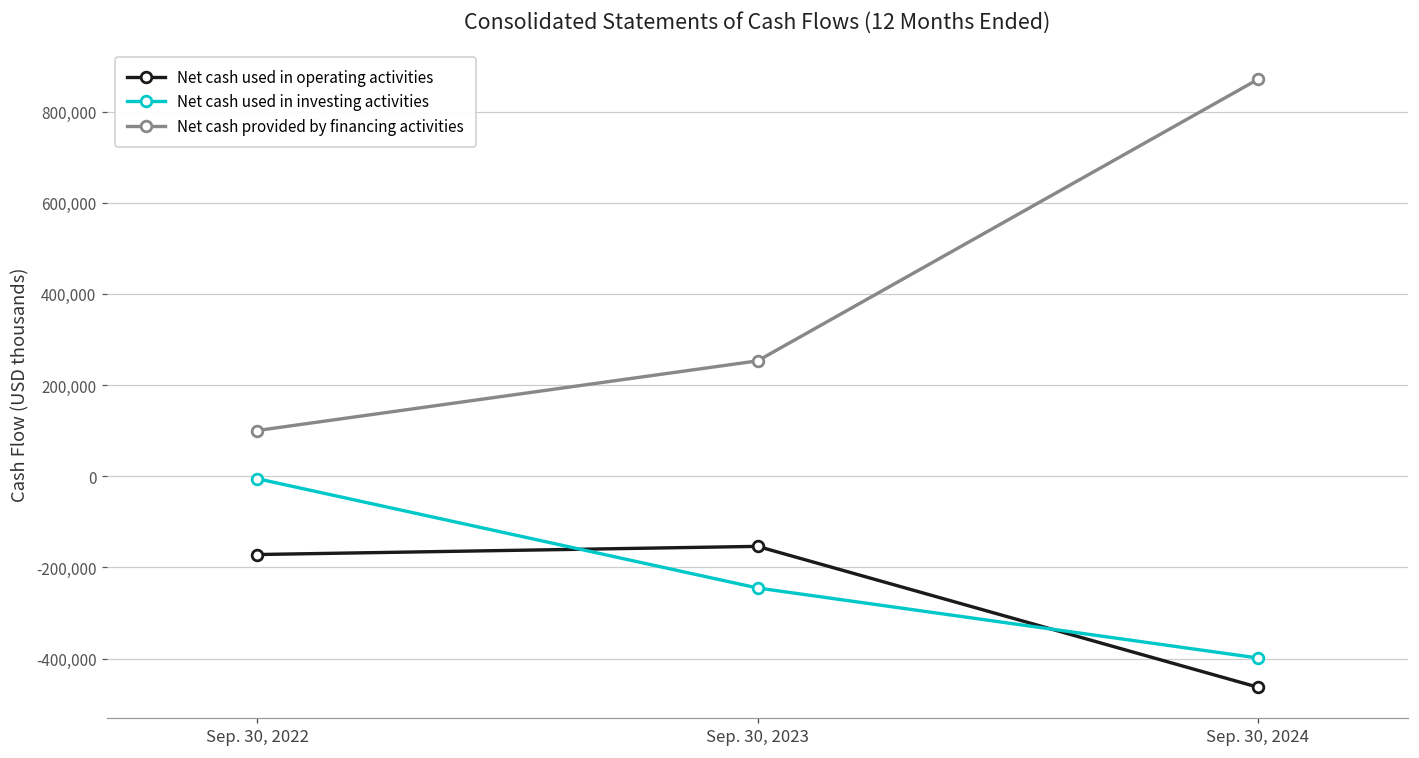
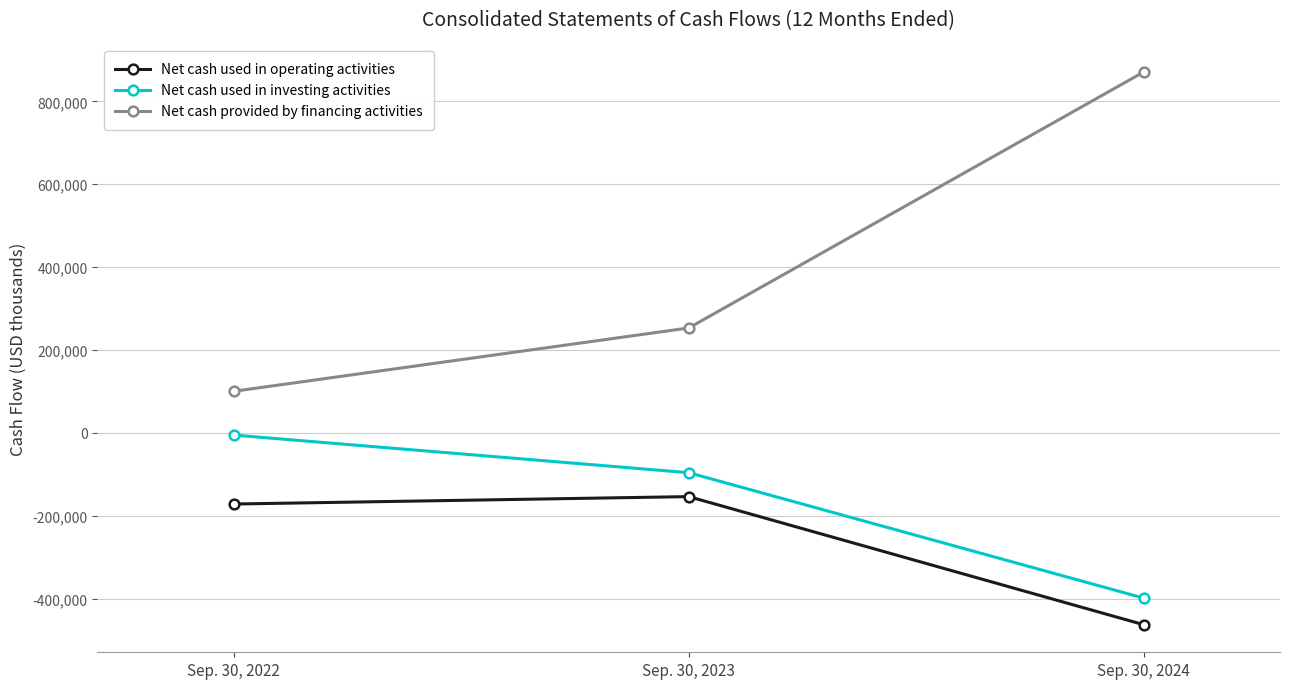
Net cash used in investing activities, Sep. 30, 2023: -250,000 -> -100,000
